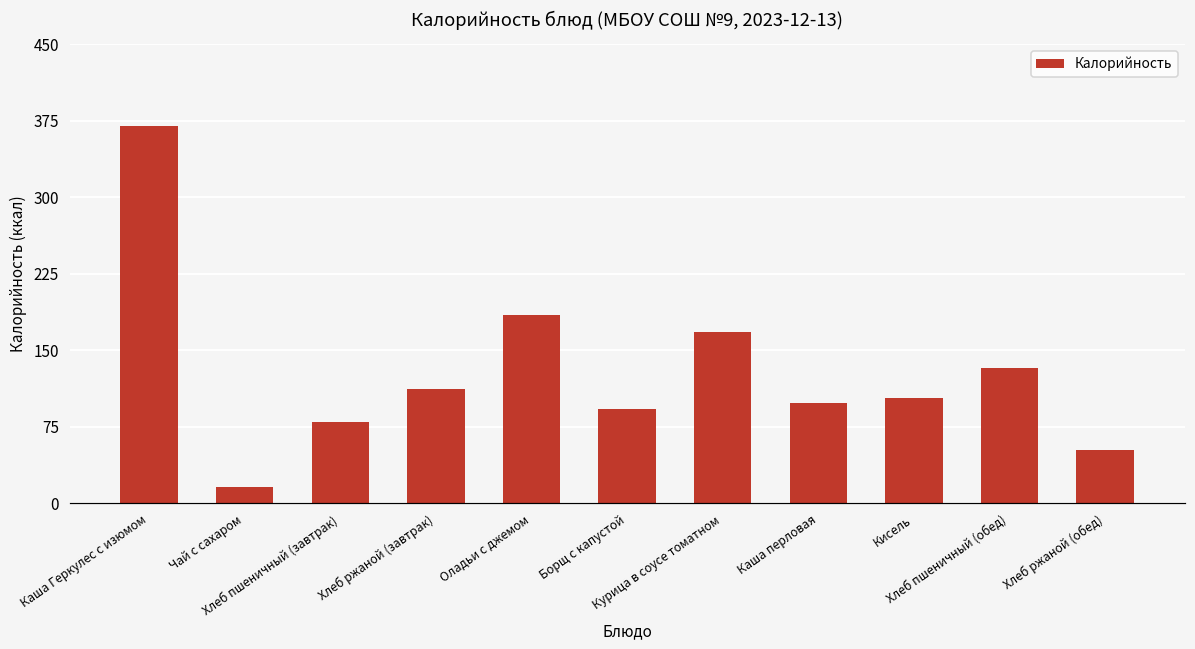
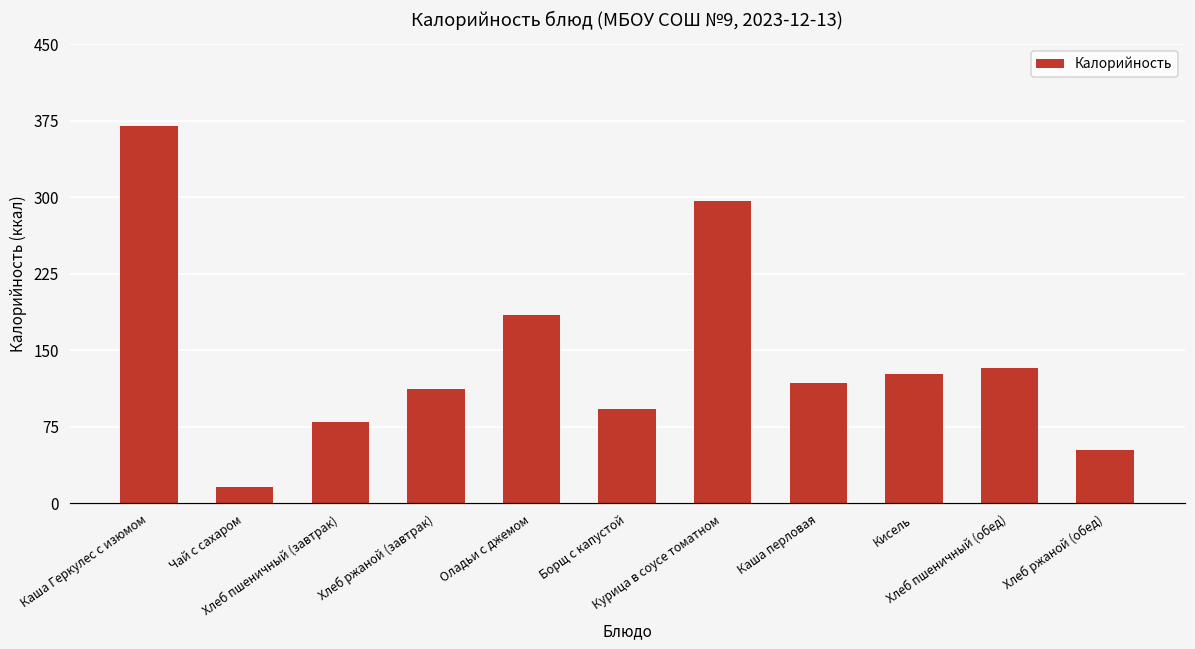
Курица в соусе томатном: 170 -> 300
Каша перловая: 100 -> 120
Кисель: 100 -> 130
